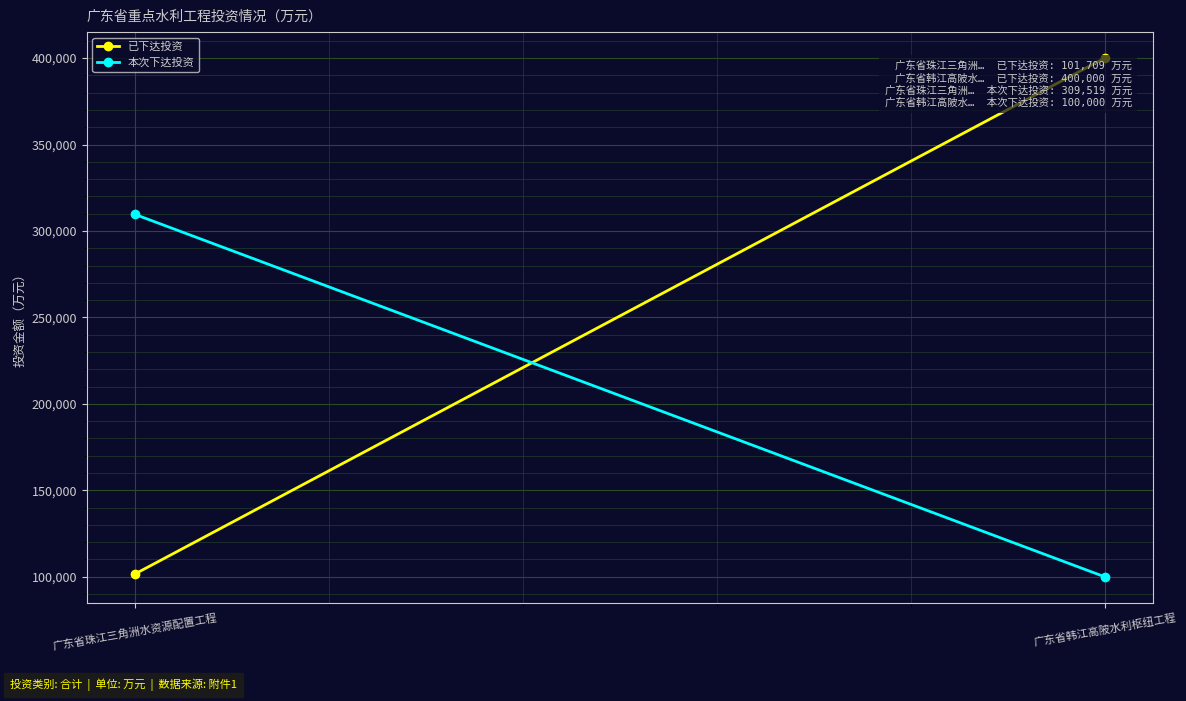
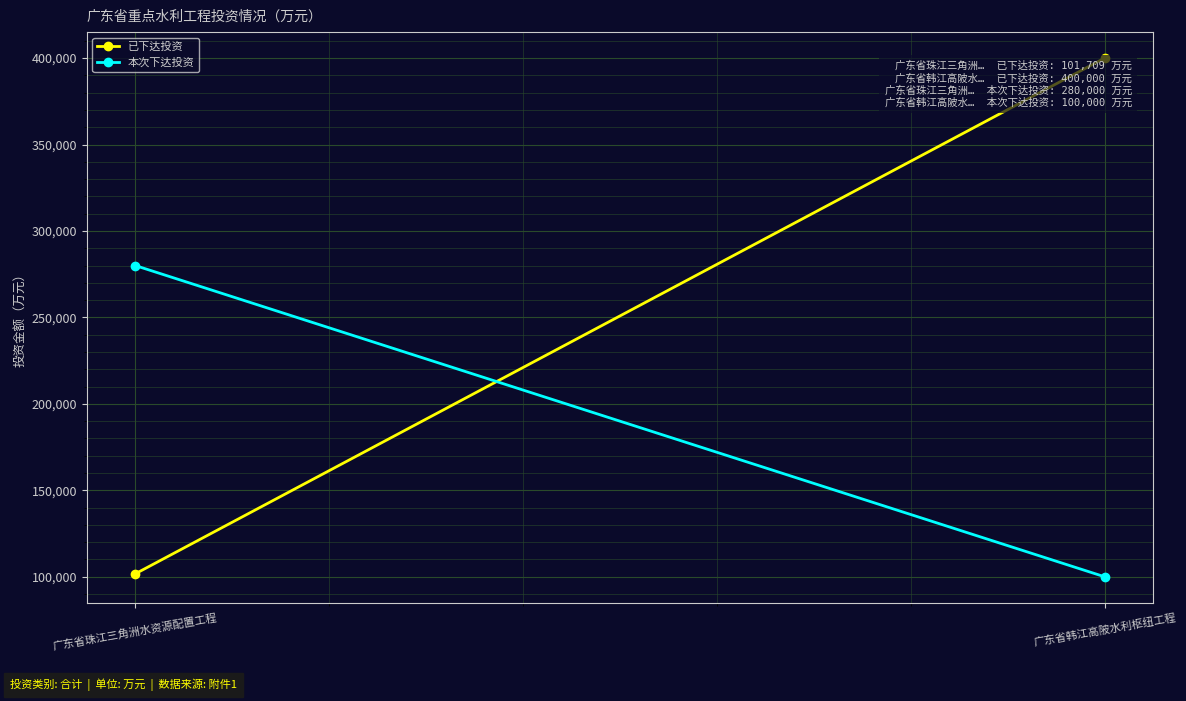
本次下达投资, 广东省珠江三角洲水资源配置工程: 309,519 -> 280,000
